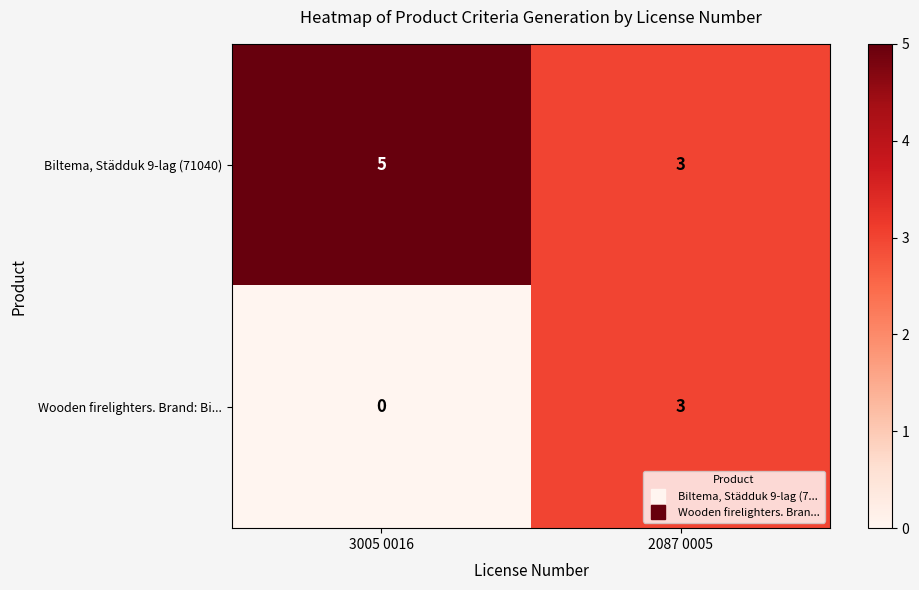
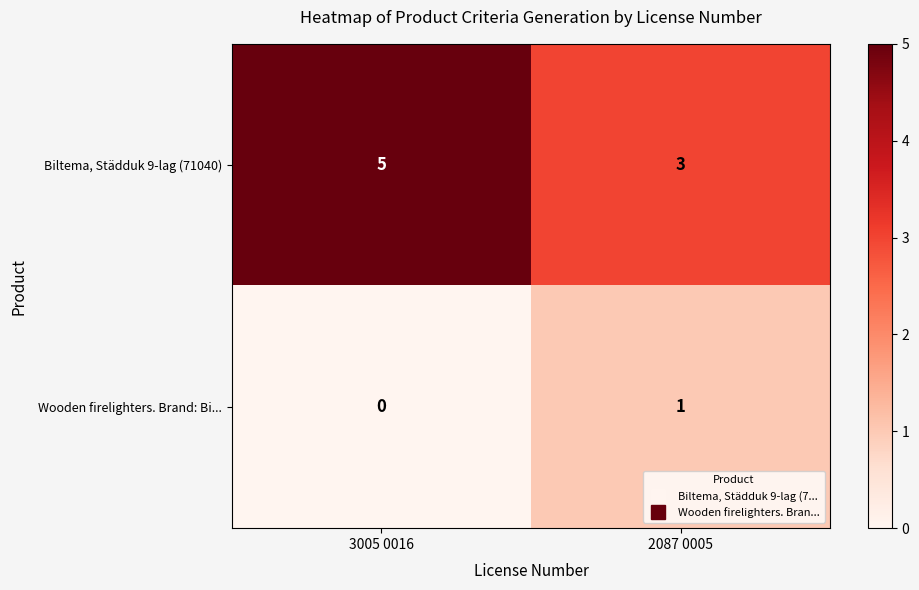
Wooden firelighters. Brand: Bi..., 2087 0005: 3 -> 1
